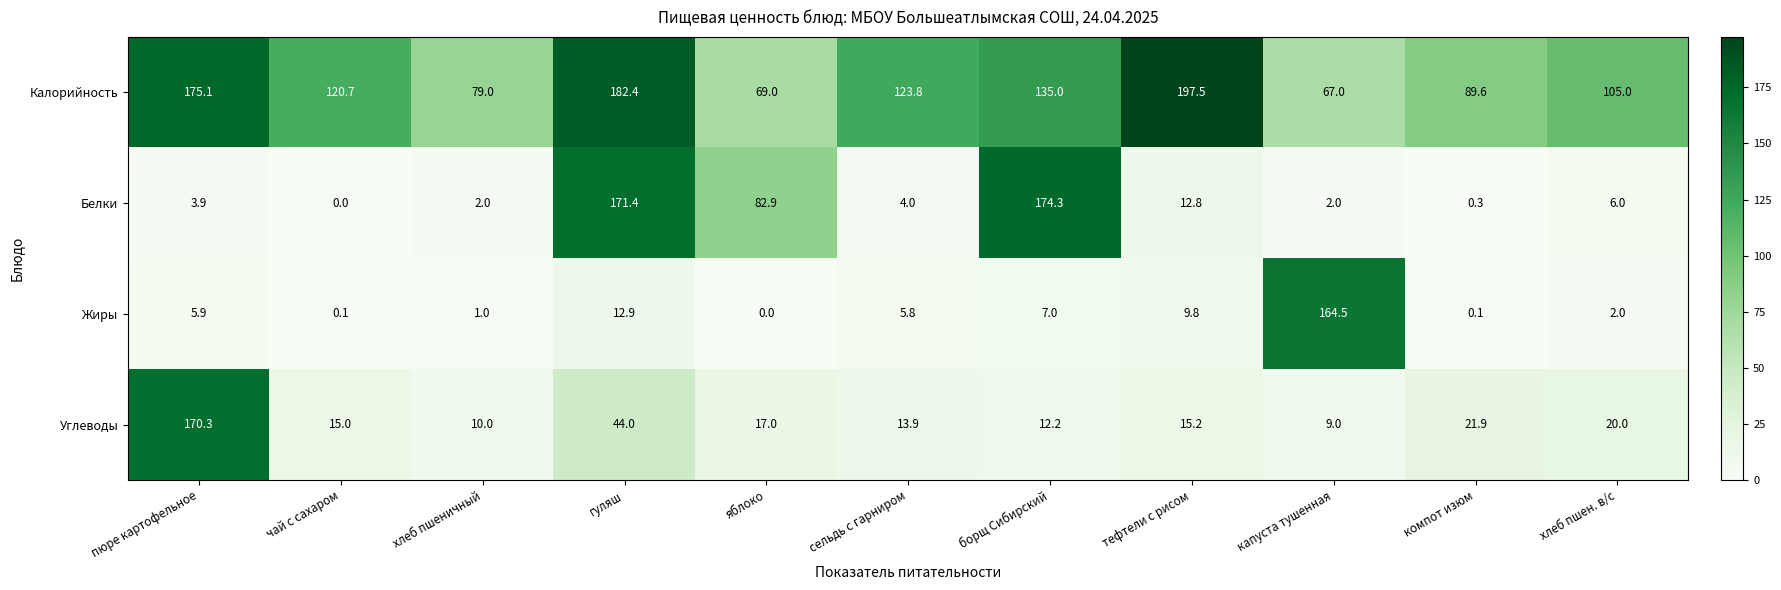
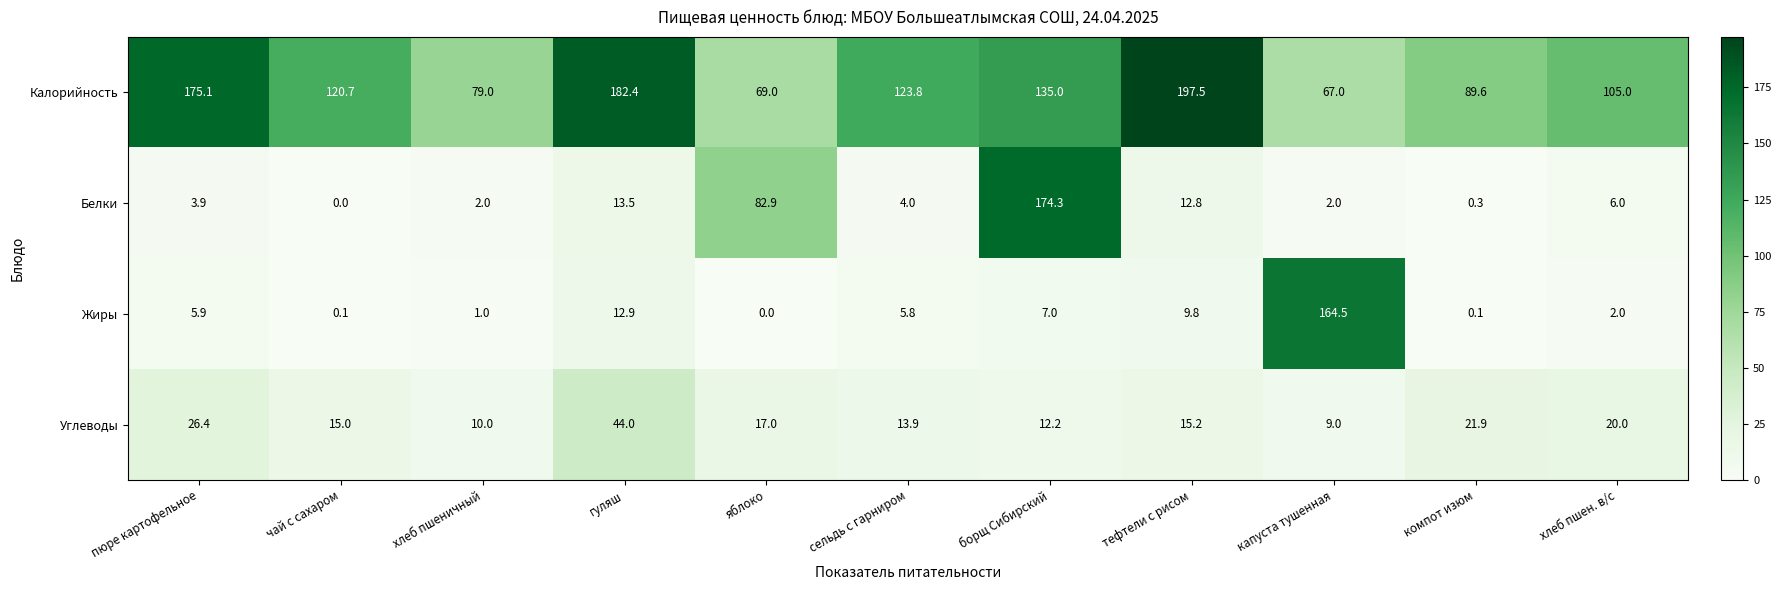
Белки, гуляш: 171.4 -> 13.5
Углеводы, пюре картофельное: 170.3 -> 26.4
